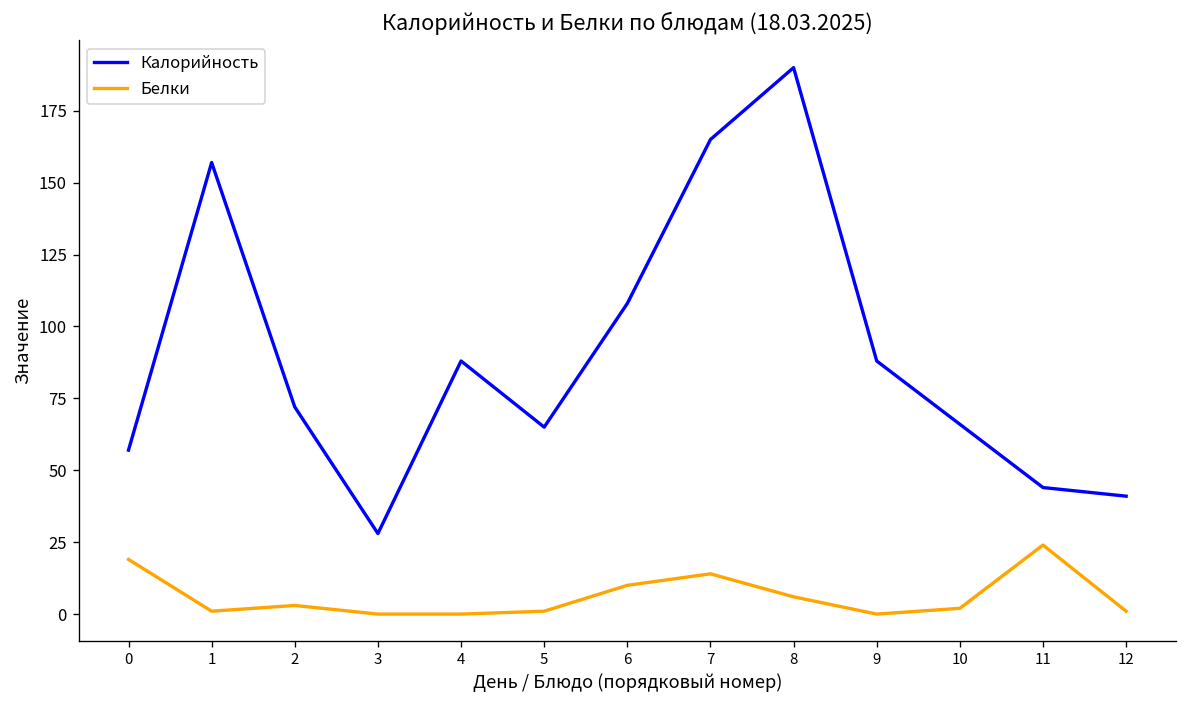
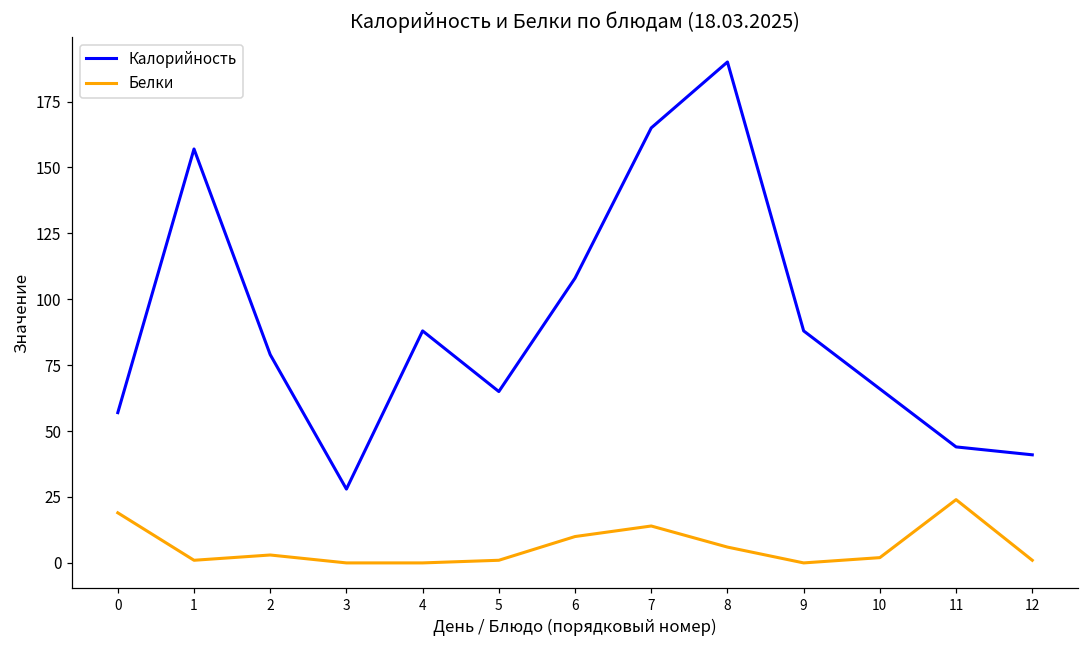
Калорийность, 2: 72 -> 79
